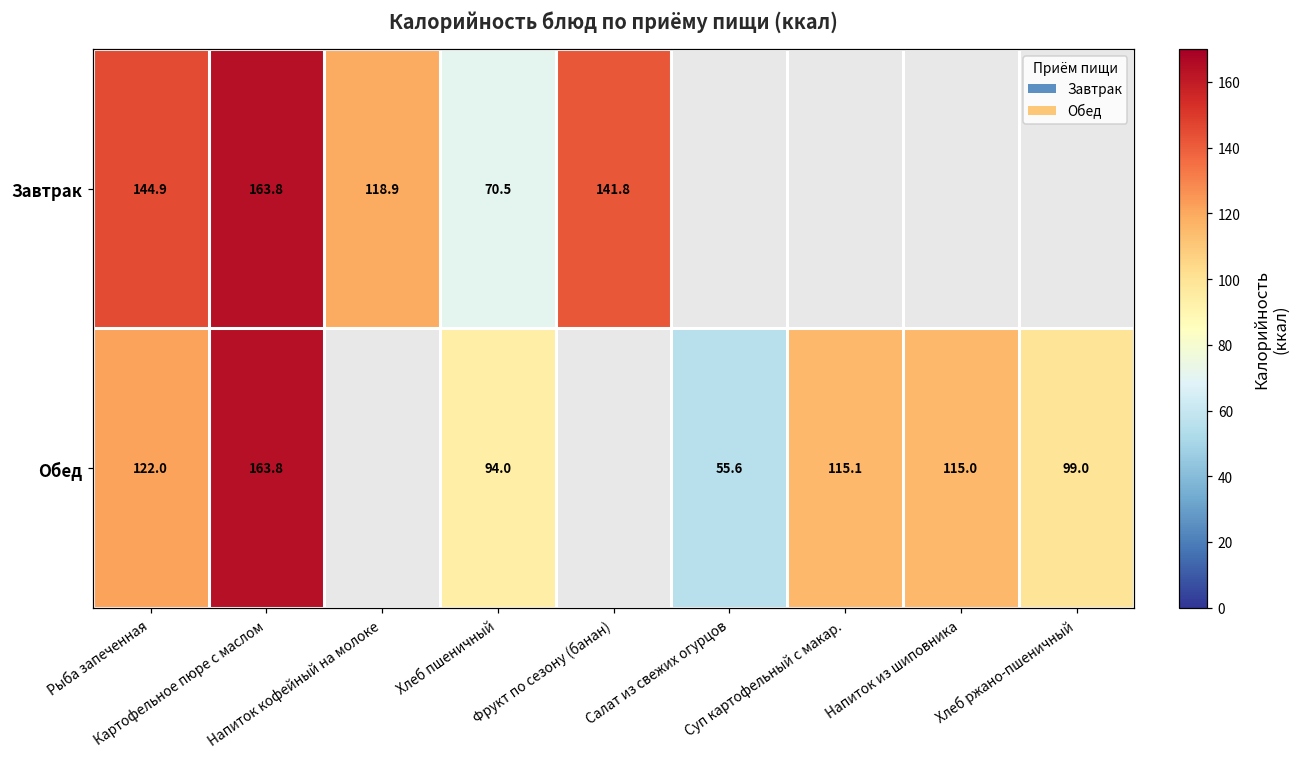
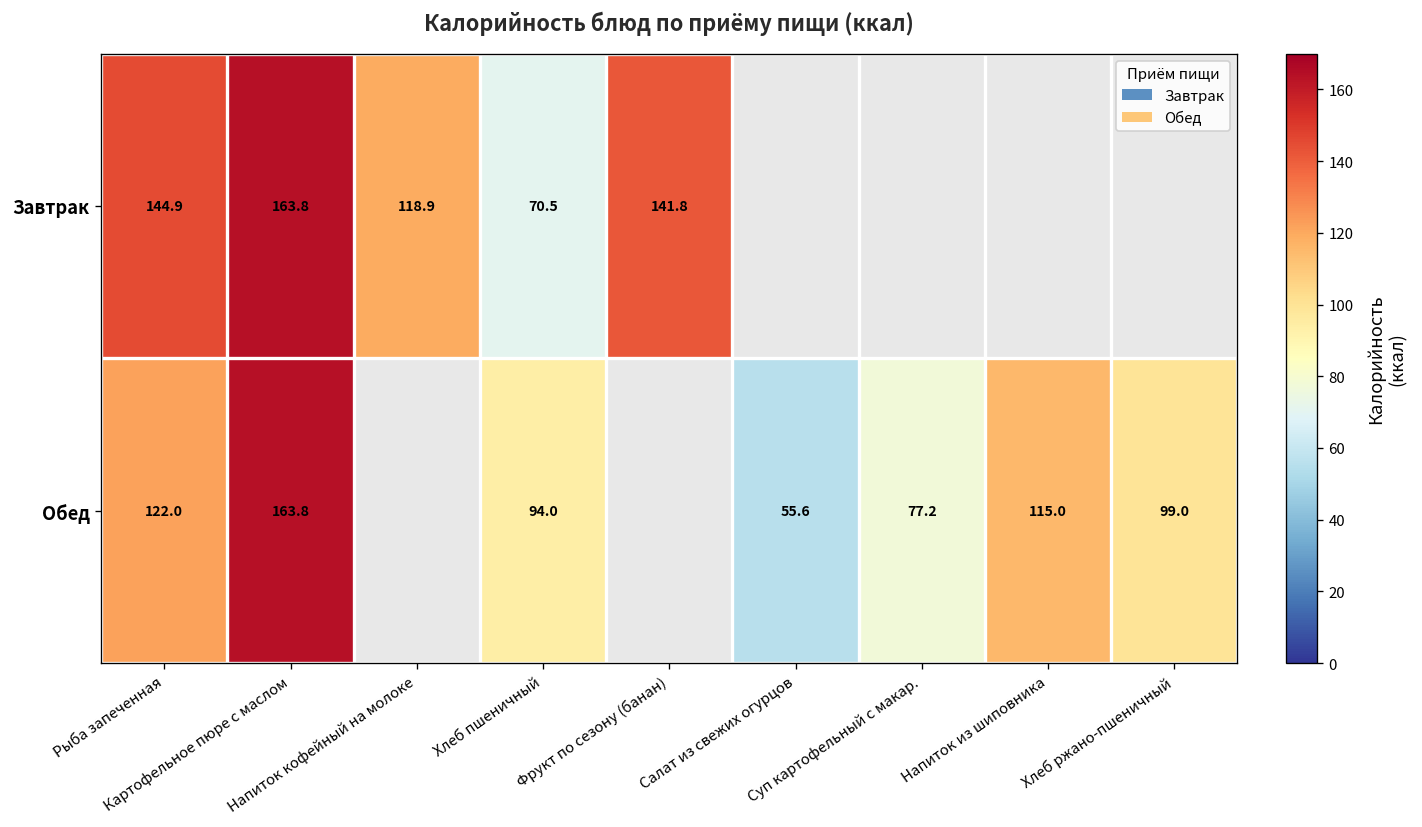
Обед, Суп картофельный с макар.: 115.1 -> 77.2
